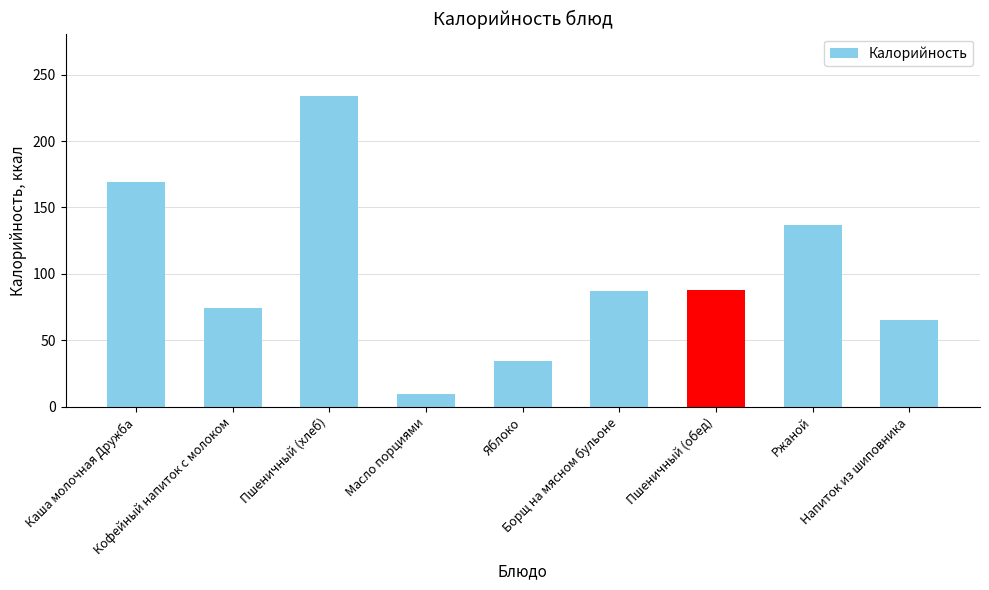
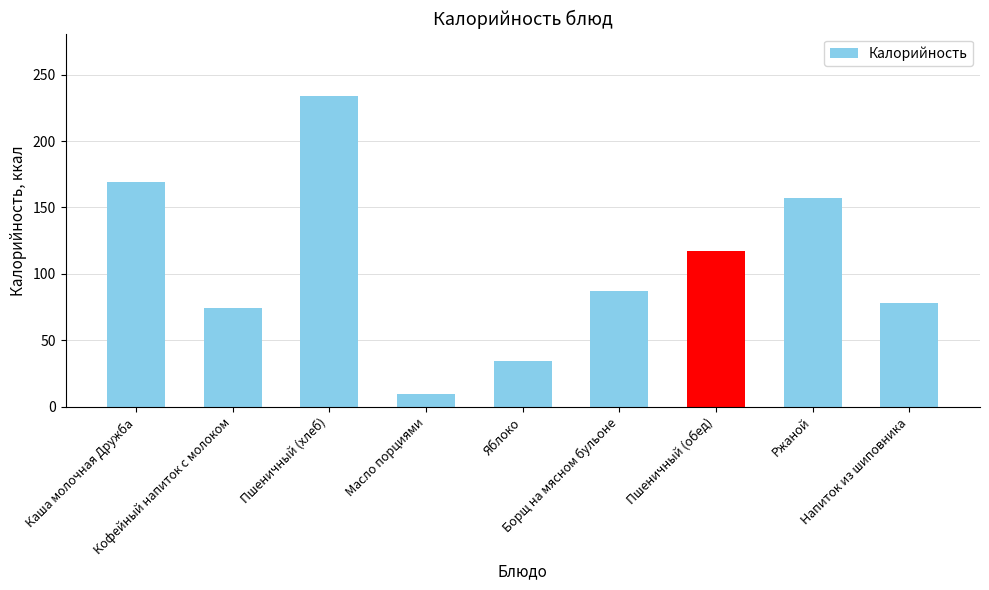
Пшеничный (обед): 88 -> 117
Ржаной: 137 -> 157
Напиток из шиповника: 65 -> 78
